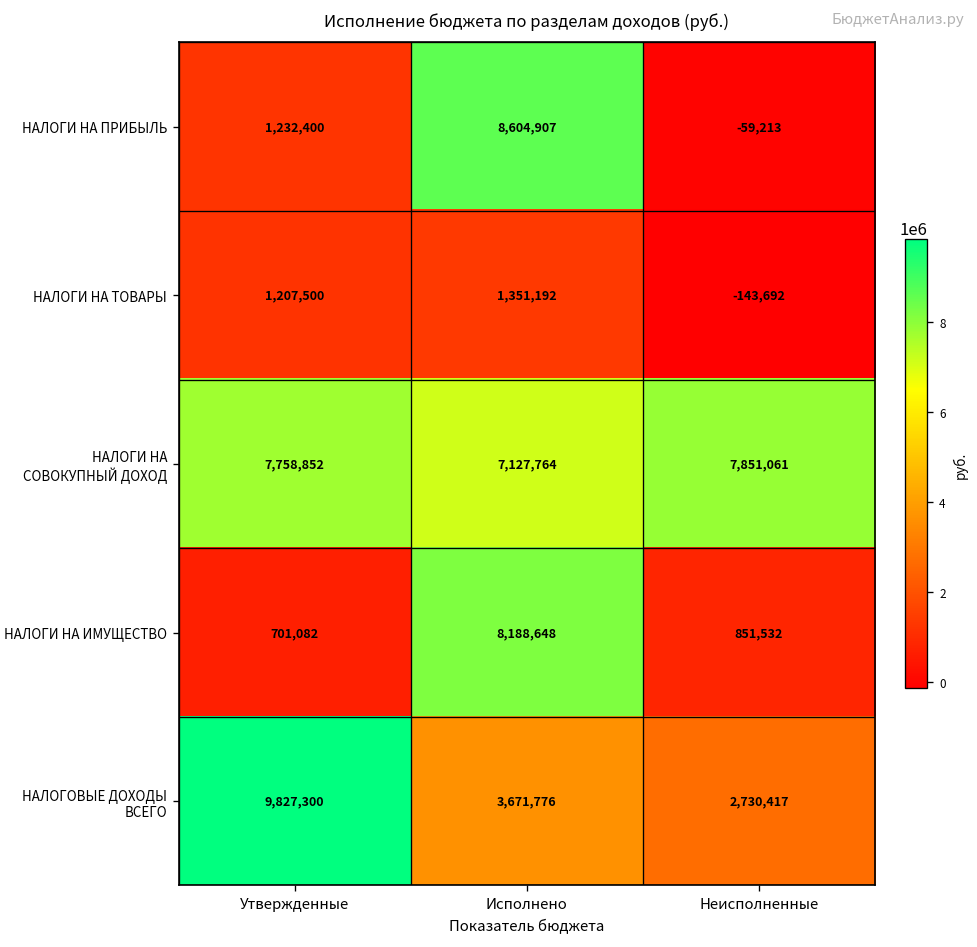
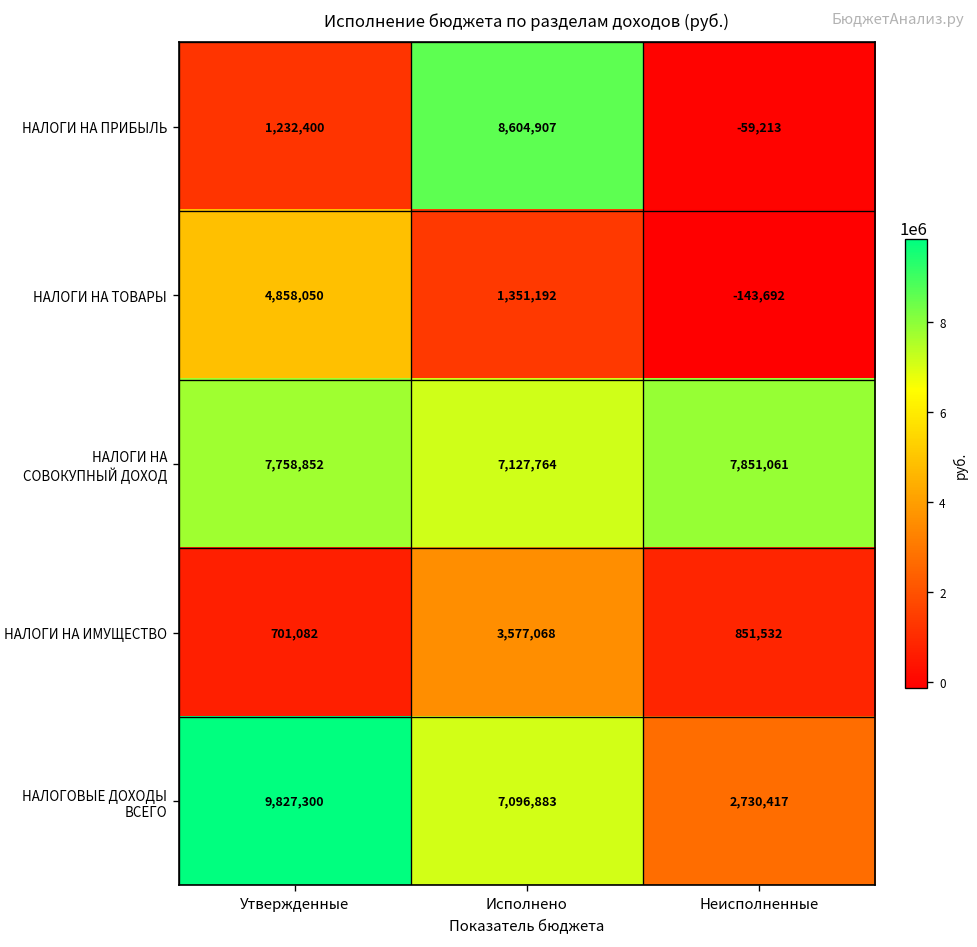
НАЛОГИ НА ТОВАРЫ, Утвержденные: 1,207,500 -> 4,858,050
НАЛОГИ НА ИМУЩЕСТВО, Исполнено: 8,188,648 -> 3,577,068
НАЛОГОВЫЕ ДОХОДЫ ВСЕГО, Исполнено: 3,671,776 -> 7,096,883
